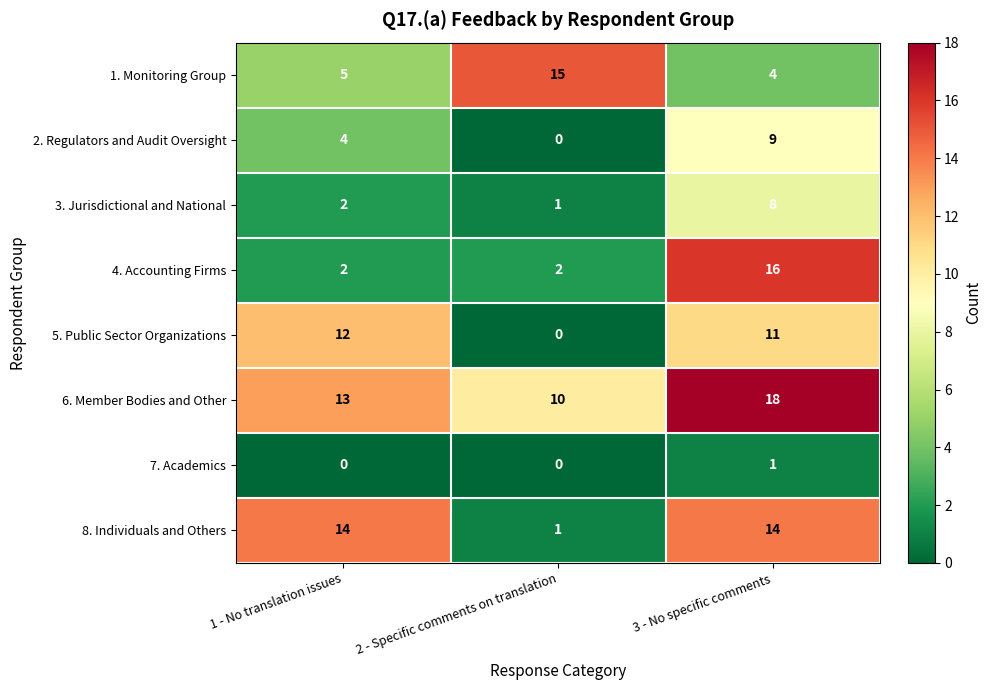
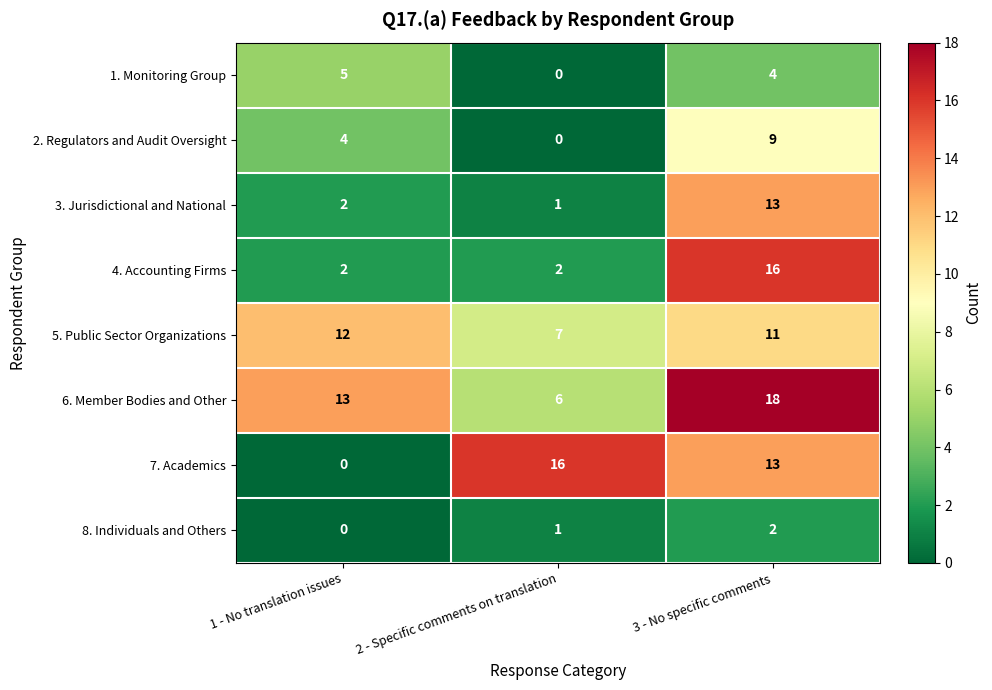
1. Monitoring Group, 2 - Specific comments on translation: 15 -> 0
3. Jurisdictional and National, 3 - No specific comments: 8 -> 13
5. Public Sector Organizations, 2 - Specific comments on translation: 0 -> 7
6. Member Bodies and Other, 2 - Specific comments on translation: 10 -> 6
7. Academics, 2 - Specific comments on translation: 0 -> 16
7. Academics, 3 - No specific comments: 1 -> 13
8. Individuals and Others, 1 - No translation issues: 14 -> 0
8. Individuals and Others, 3 - No specific comments: 14 -> 2
